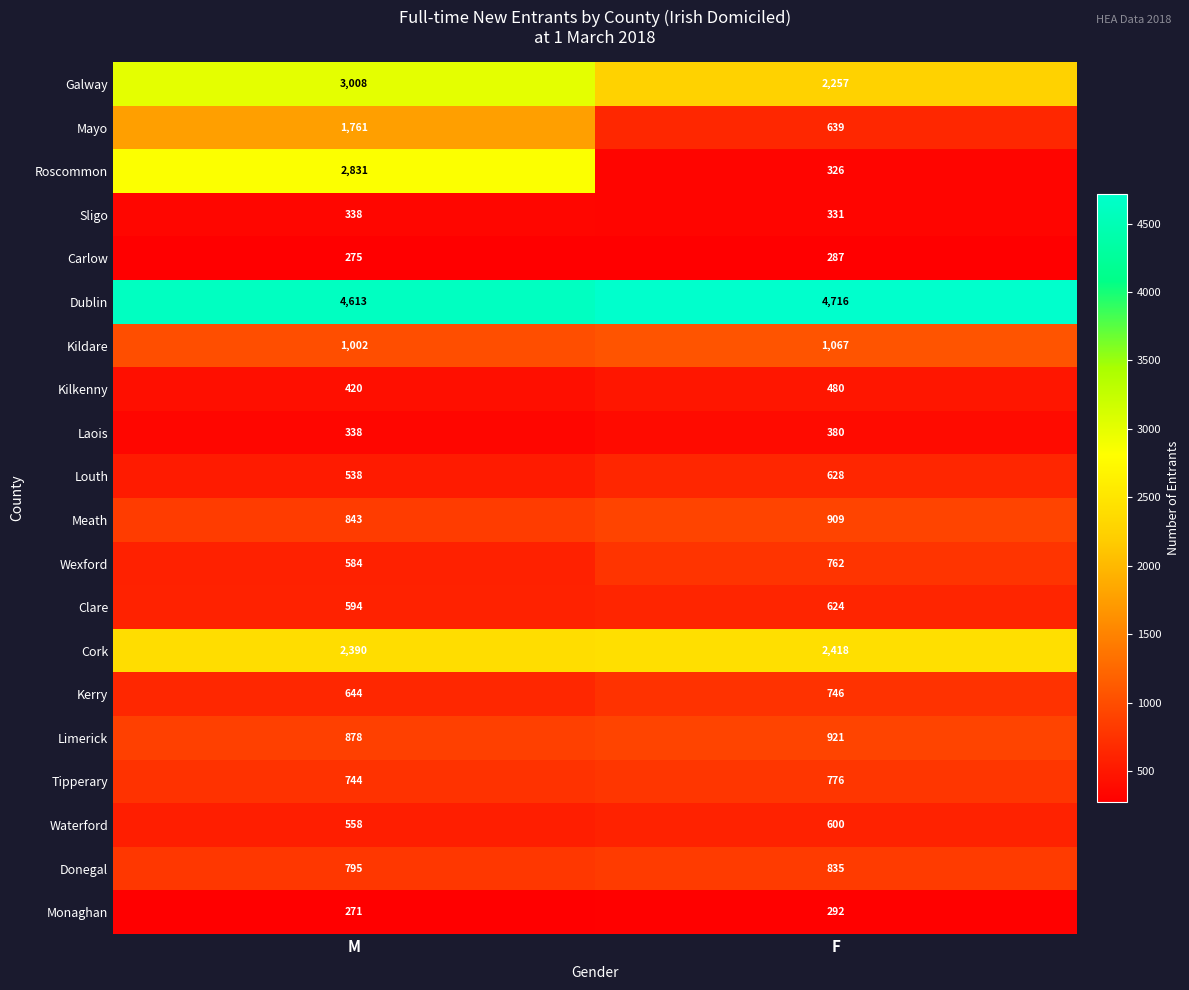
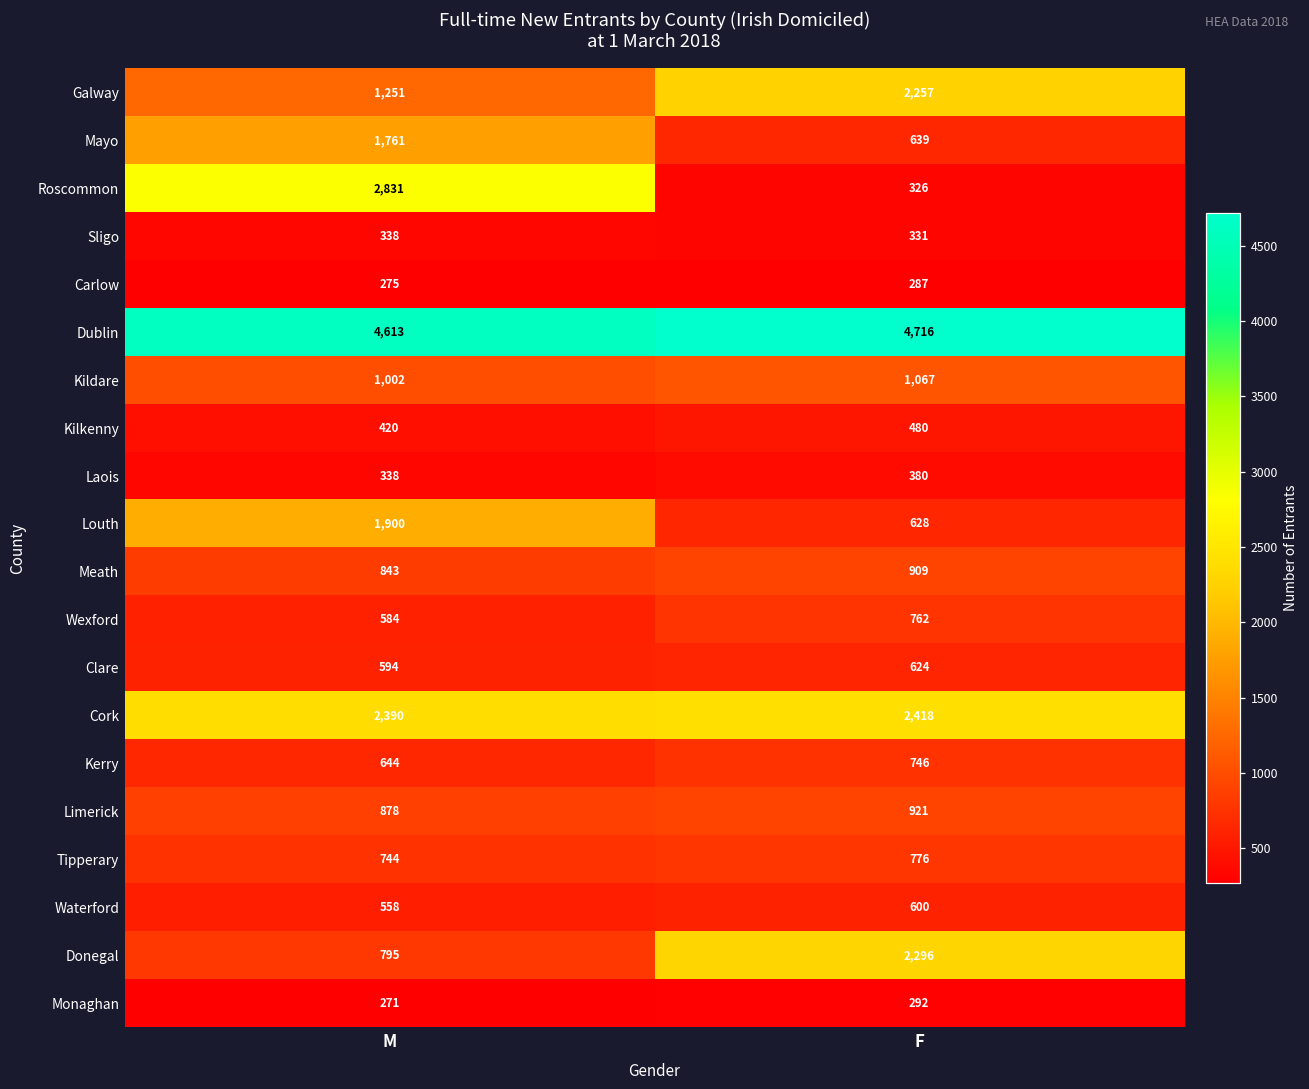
Galway, M: 3,008 -> 1,251
Louth, M: 538 -> 1,900
Donegal, F: 835 -> 2,296
